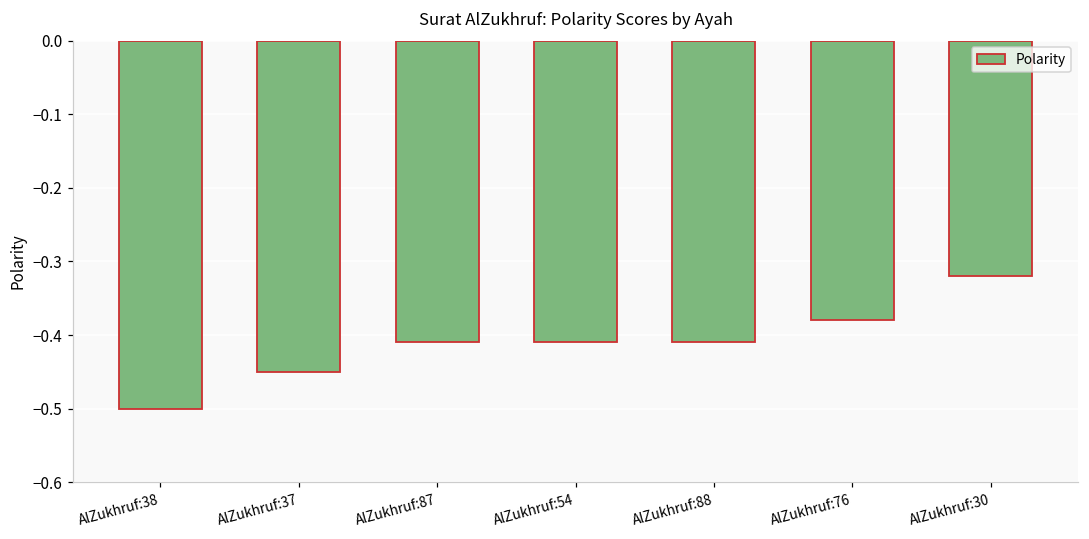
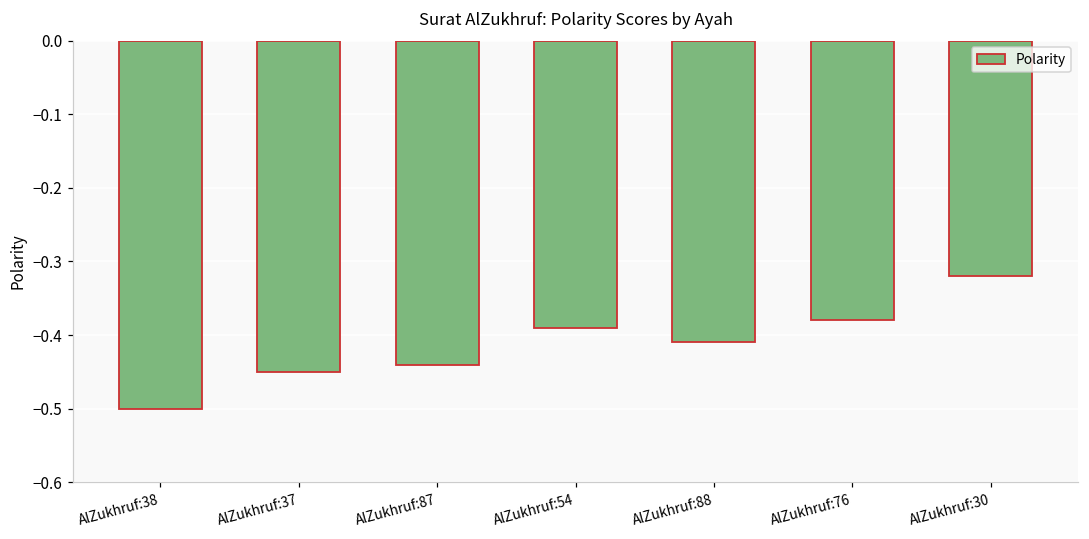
AlZukhruf:87: -0.41 -> -0.44
AlZukhruf:54: -0.41 -> -0.39
